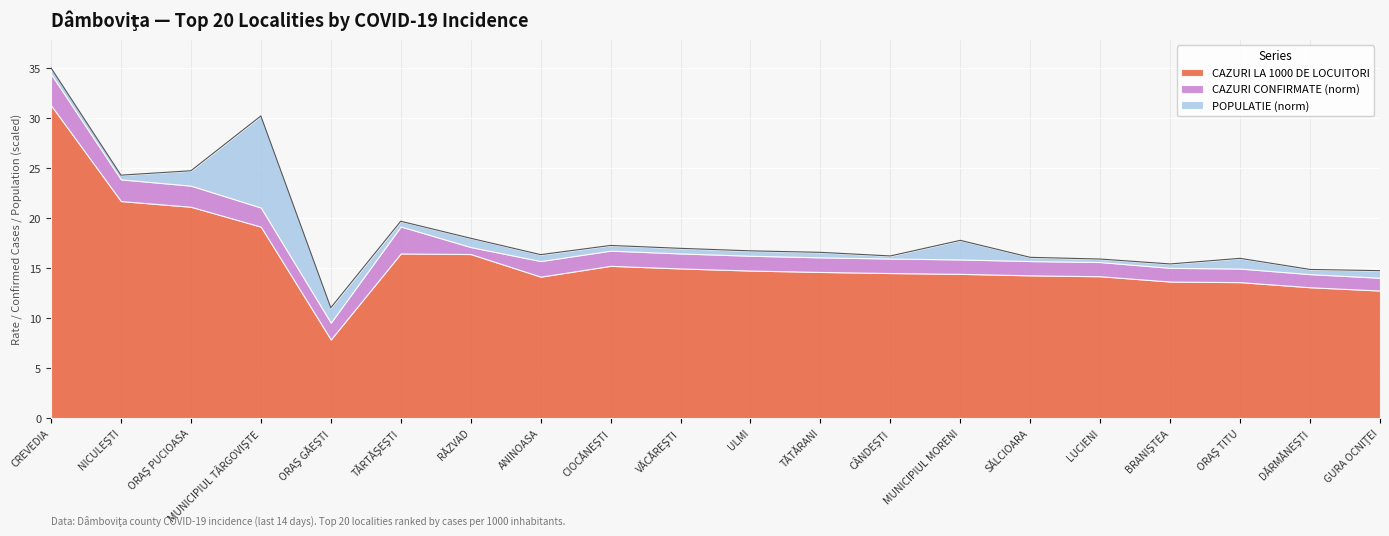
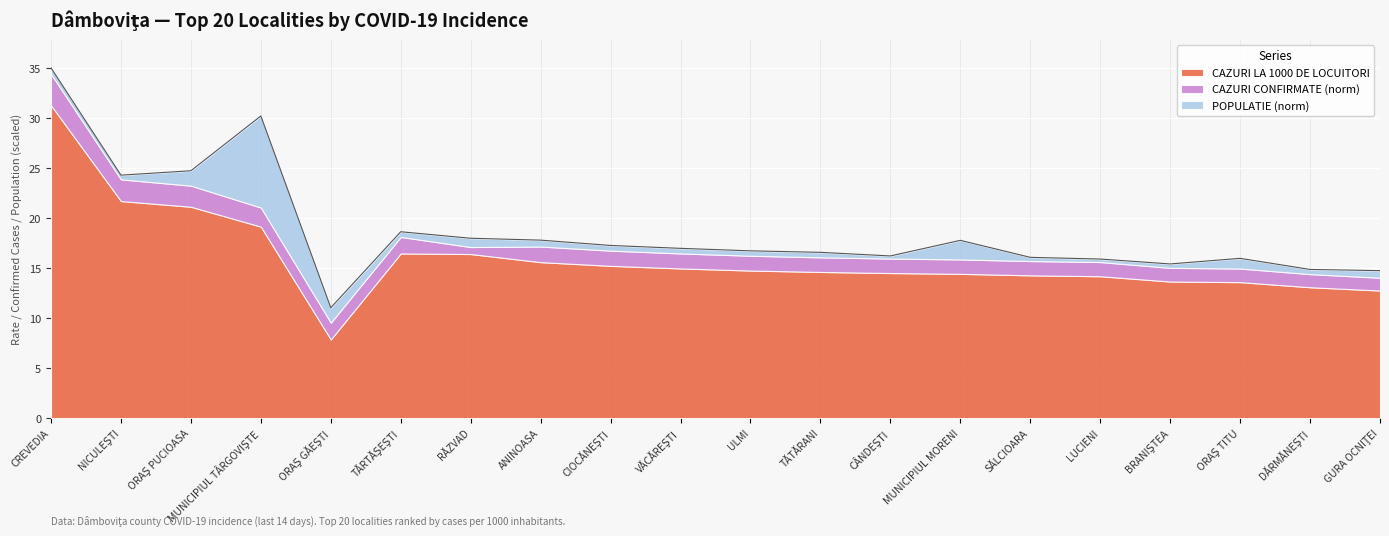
CAZURI CONFIRMATE (norm), TĂRTĂŞEŞTI: 3 -> 2
CAZURI LA 1000 DE LOCUITORI, ANINOASA: 14 -> 16
